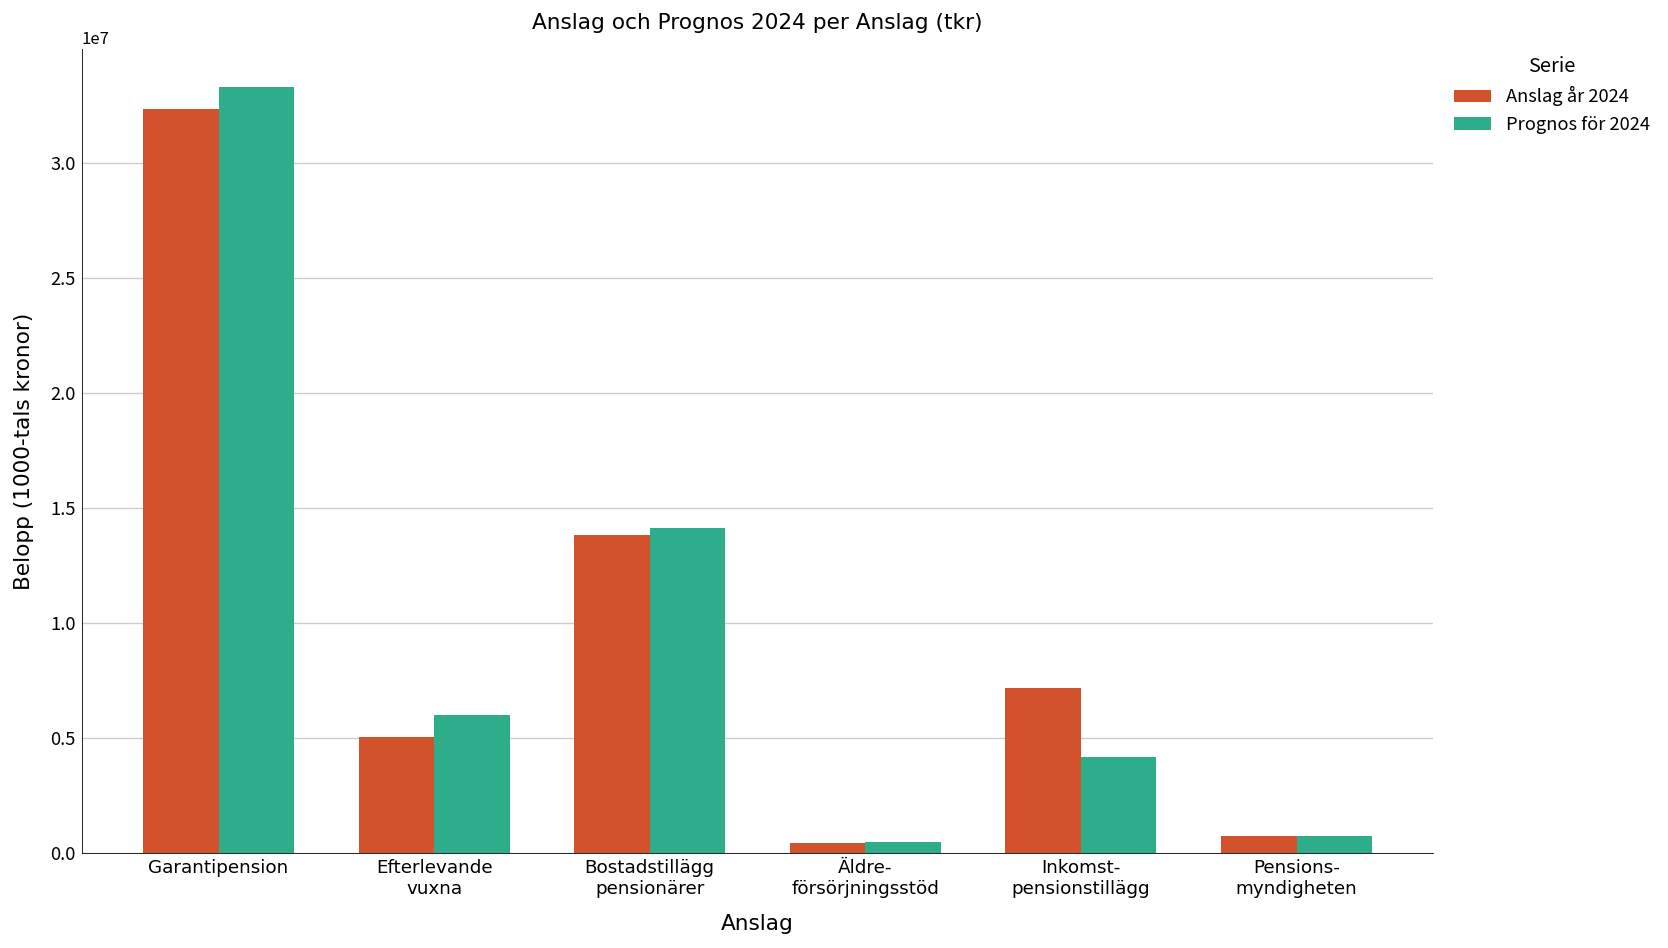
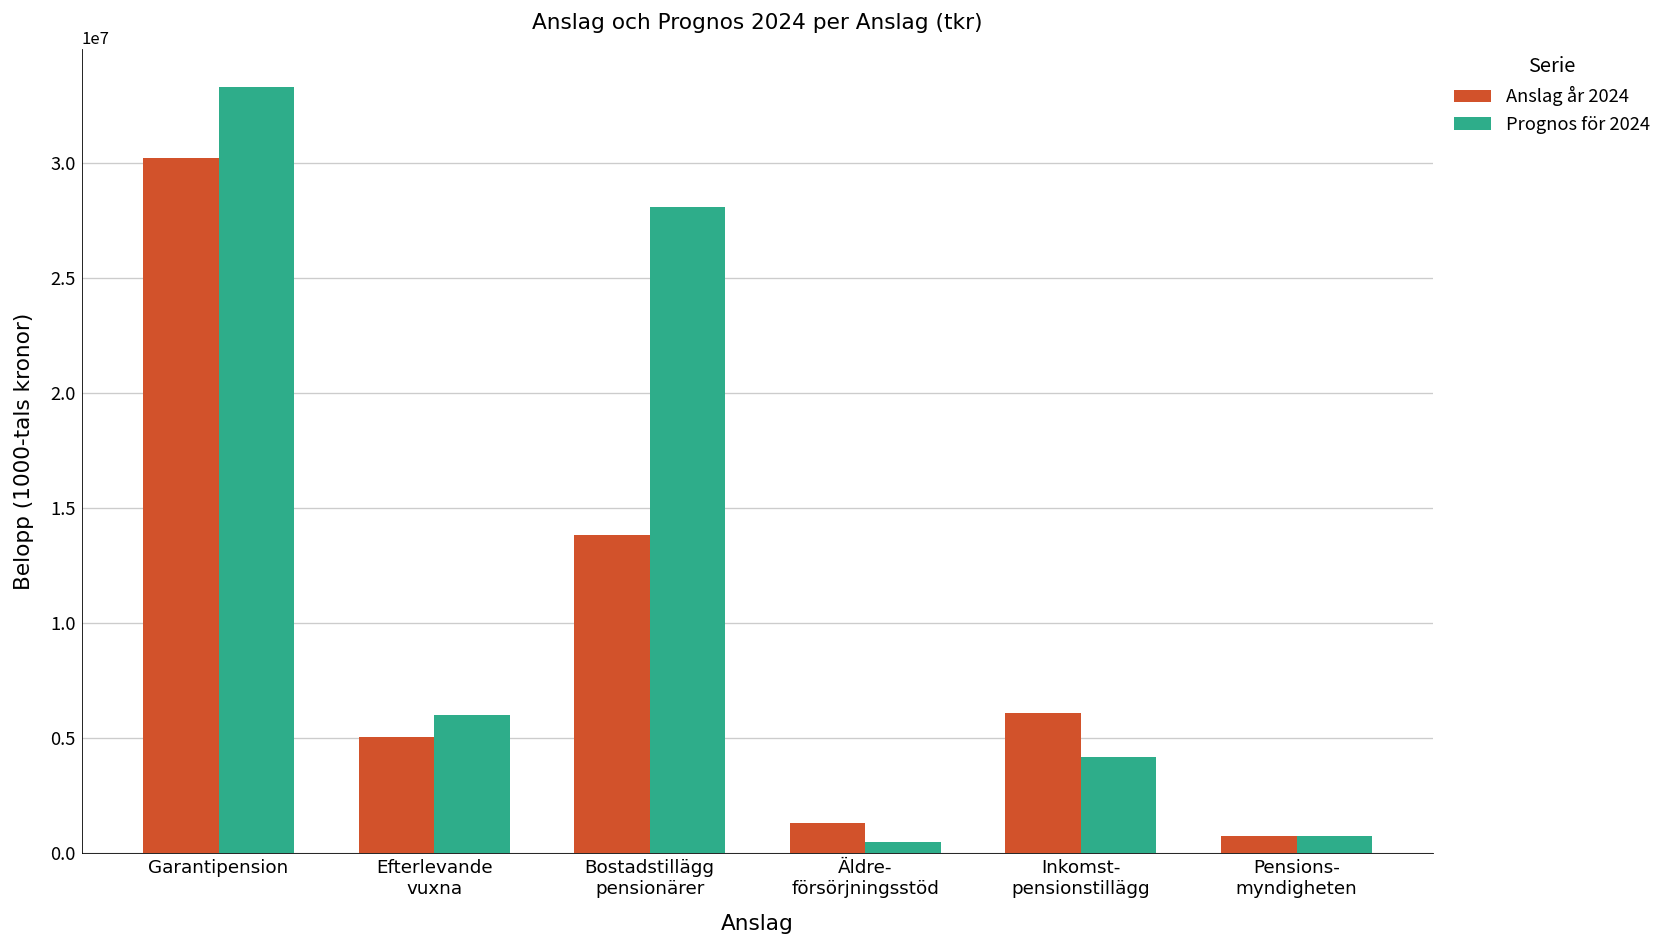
Anslag år 2024, Garantipension: 32400000 -> 30200000
Prognos för 2024, Bostadstillägg pensionärer: 14100000 -> 28100000
Anslag år 2024, Äldre- försörjningsstöd: 400000 -> 1300000
Anslag år 2024, Inkomst- pensionstillägg: 7200000 -> 6100000
